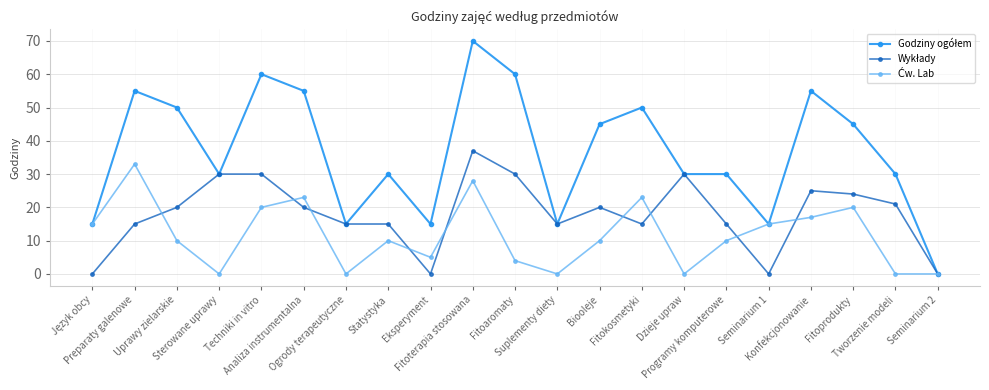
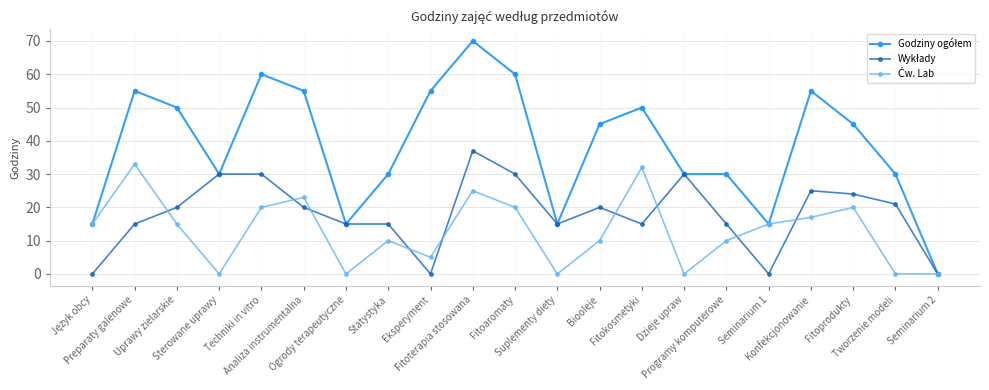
Ćw. Lab, Uprawy zielarskie: 10 -> 15
Godziny ogółem, Eksperyment: 15 -> 55
Ćw. Lab, Fitoterapia stosowana: 28 -> 25
Ćw. Lab, Fitoaromaty: 4 -> 20
Ćw. Lab, Fitokosmetyki: 23 -> 32
